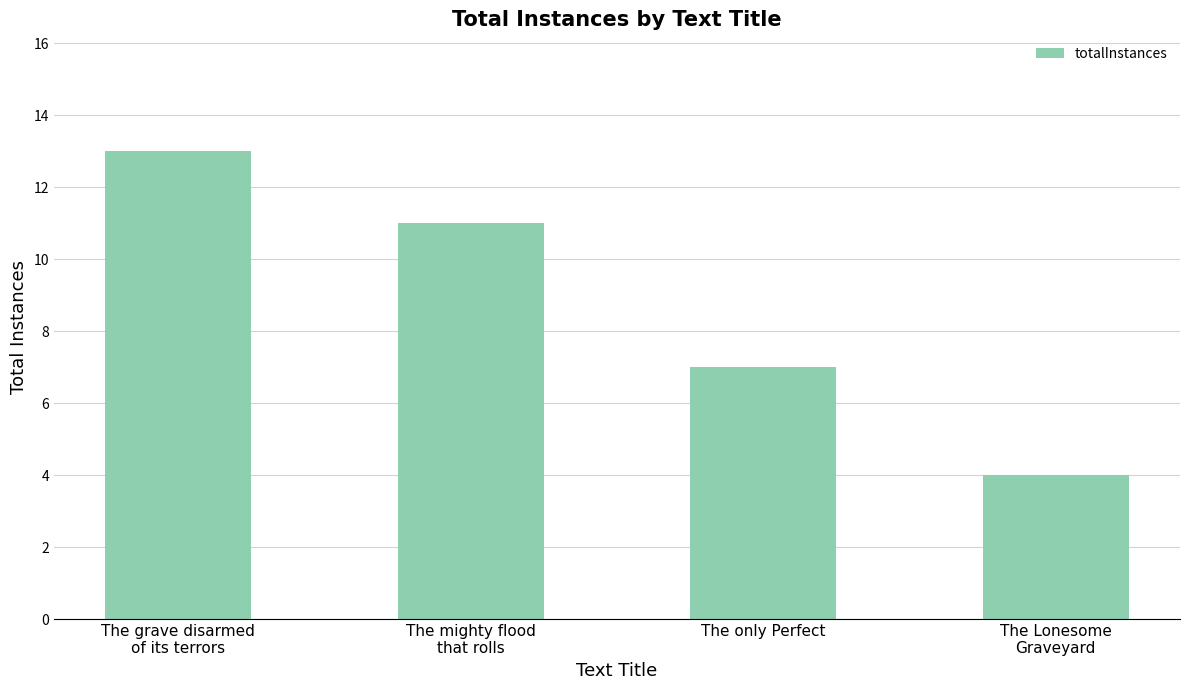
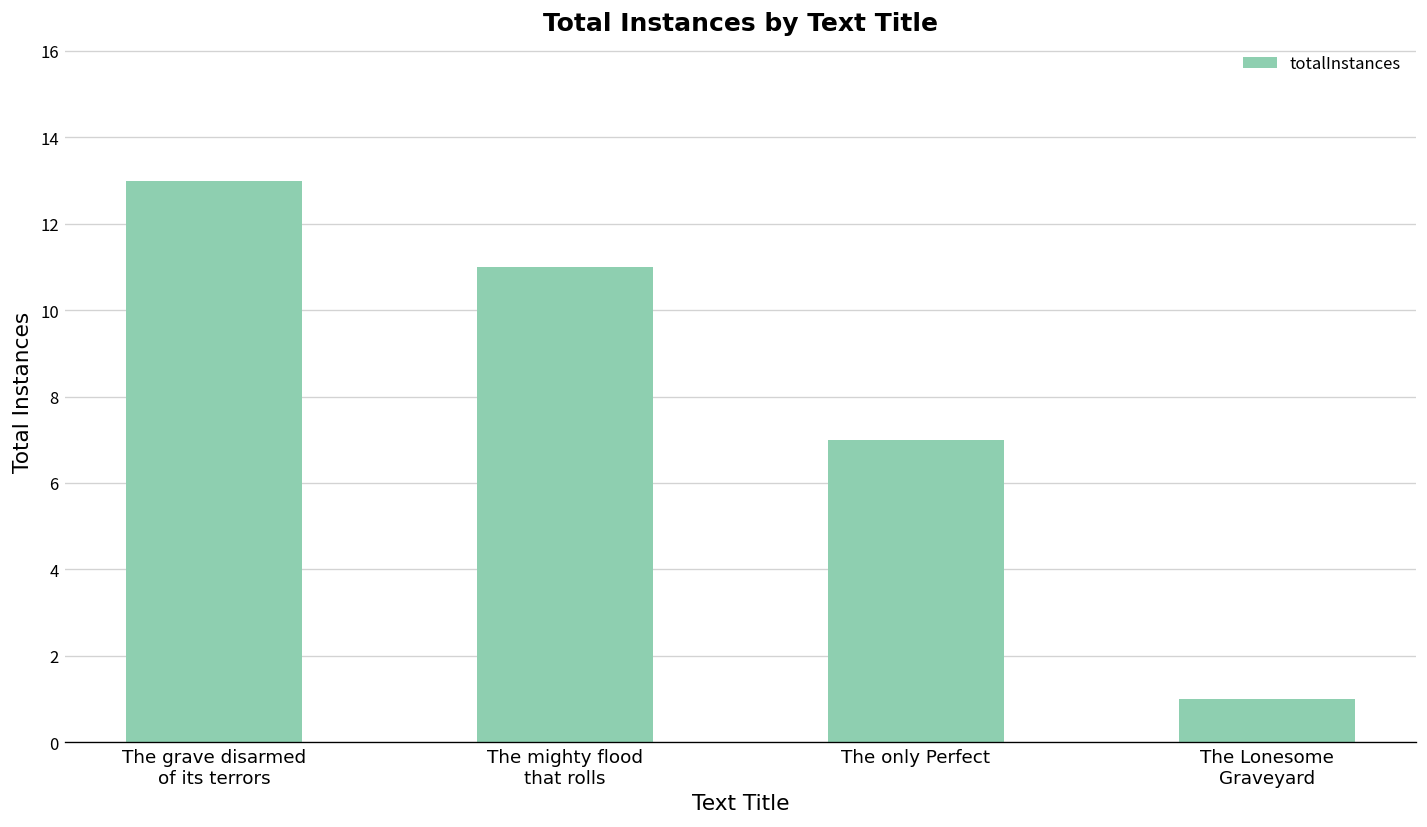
The Lonesome Graveyard: 4 -> 1
